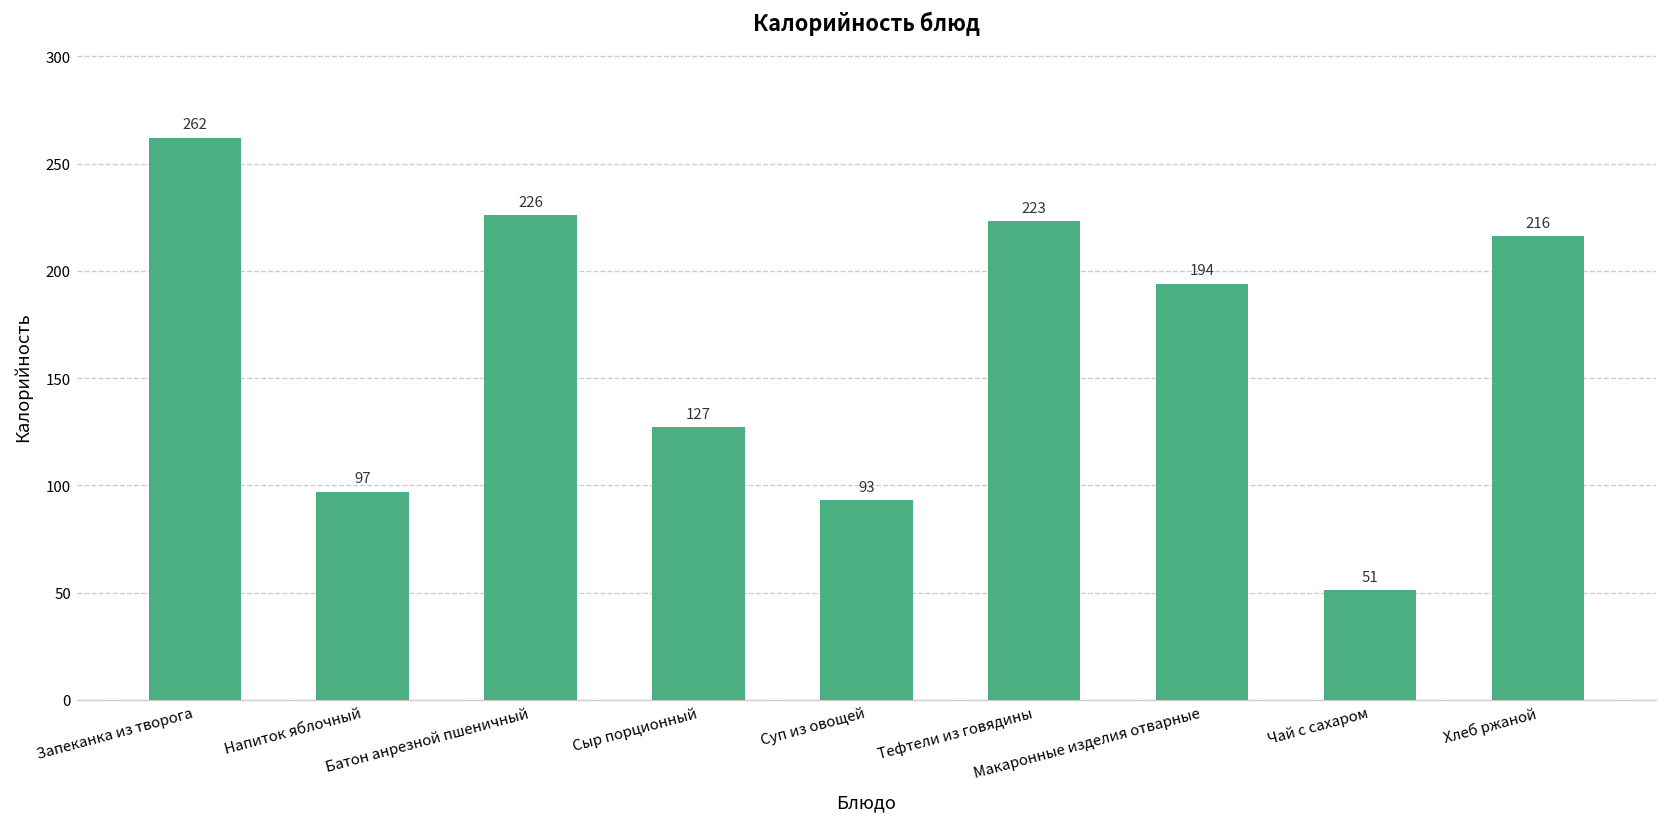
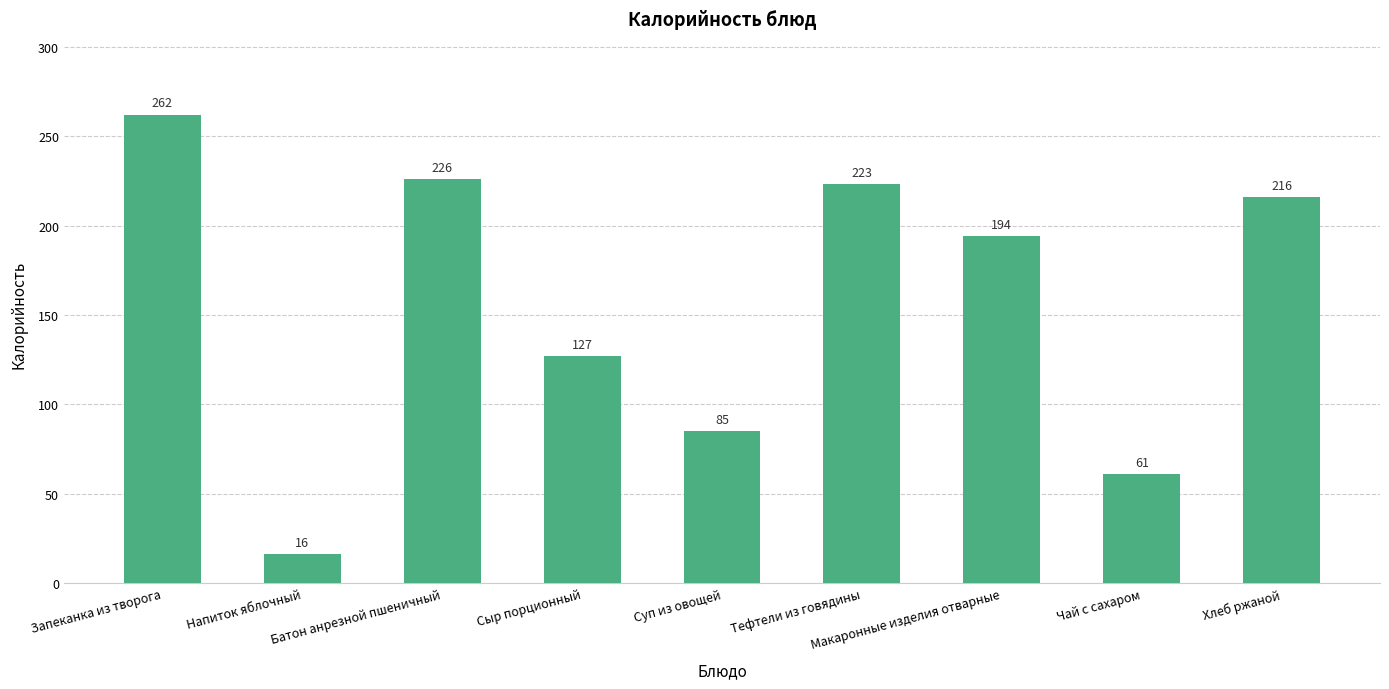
Напиток яблочный: 97 -> 16
Суп из овощей: 93 -> 85
Чай с сахаром: 51 -> 61
